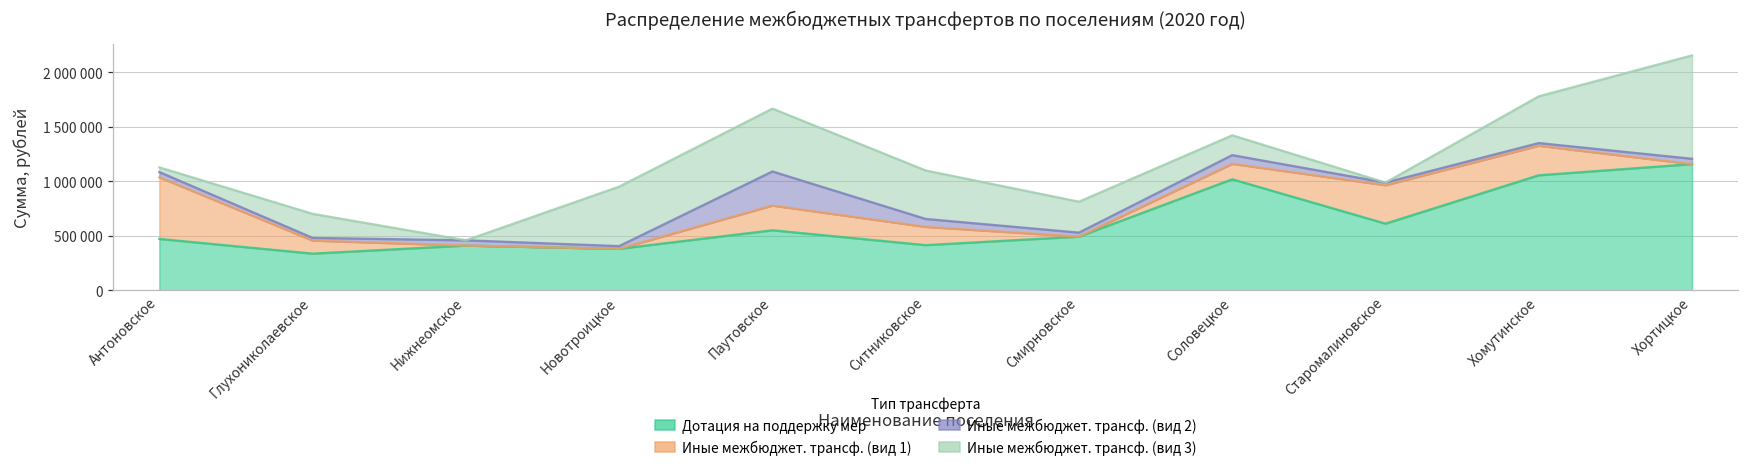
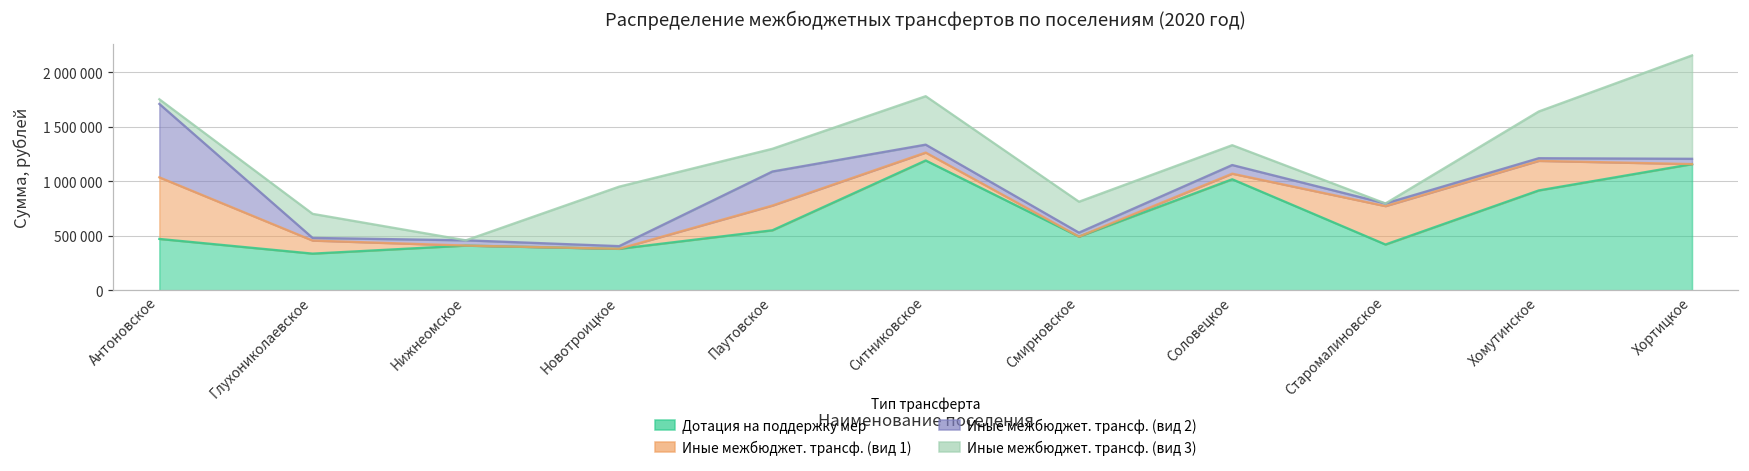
Иные межбюджет. трансф. (вид 2), Антоновское: 0 -> 700000
Иные межбюджет. трансф. (вид 3), Паутовское: 600000 -> 200000
Дотация на поддержку мер, Ситниковское: 400000 -> 1200000
Иные межбюджет. трансф. (вид 1), Ситниковское: 200000 -> 100000
Иные межбюджет. трансф. (вид 1), Соловецкое: 140000 -> 50000
Дотация на поддержку мер, Старомалиновское: 600000 -> 400000
Дотация на поддержку мер, Хомутинское: 1100000 -> 900000
